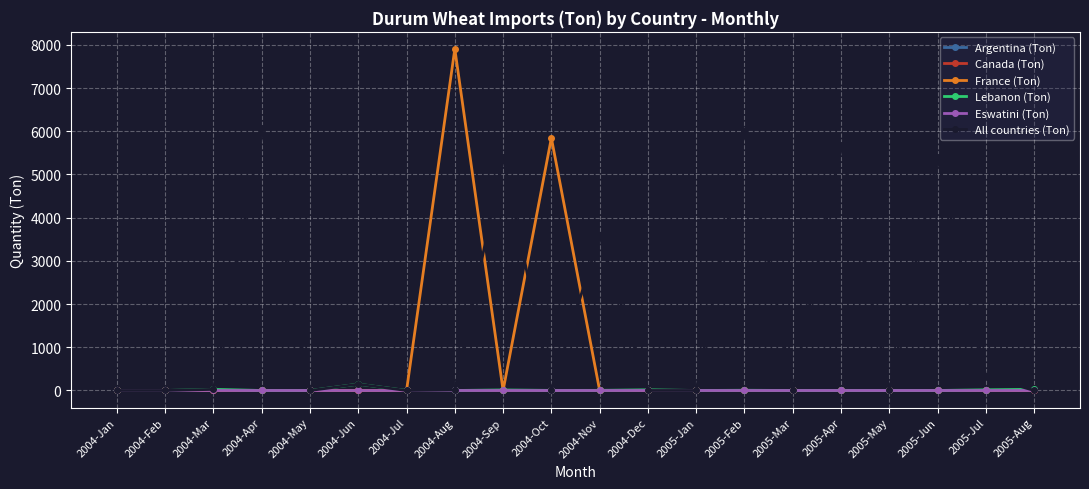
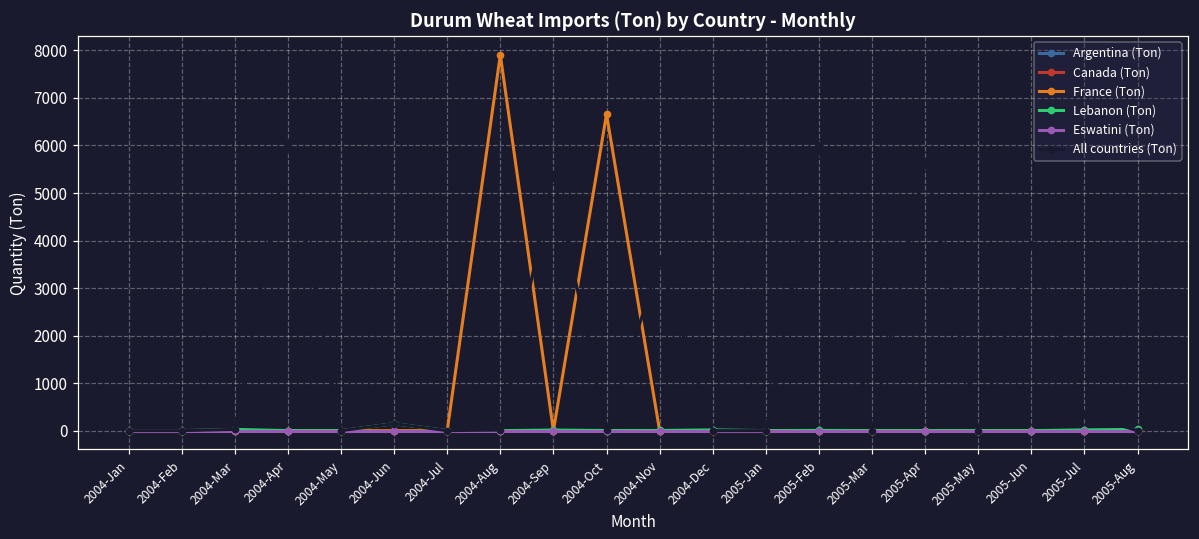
France (Ton), 2004-Oct: 5800 -> 6700
All countries (Ton), 2005-Jun: 5400 -> 3900
